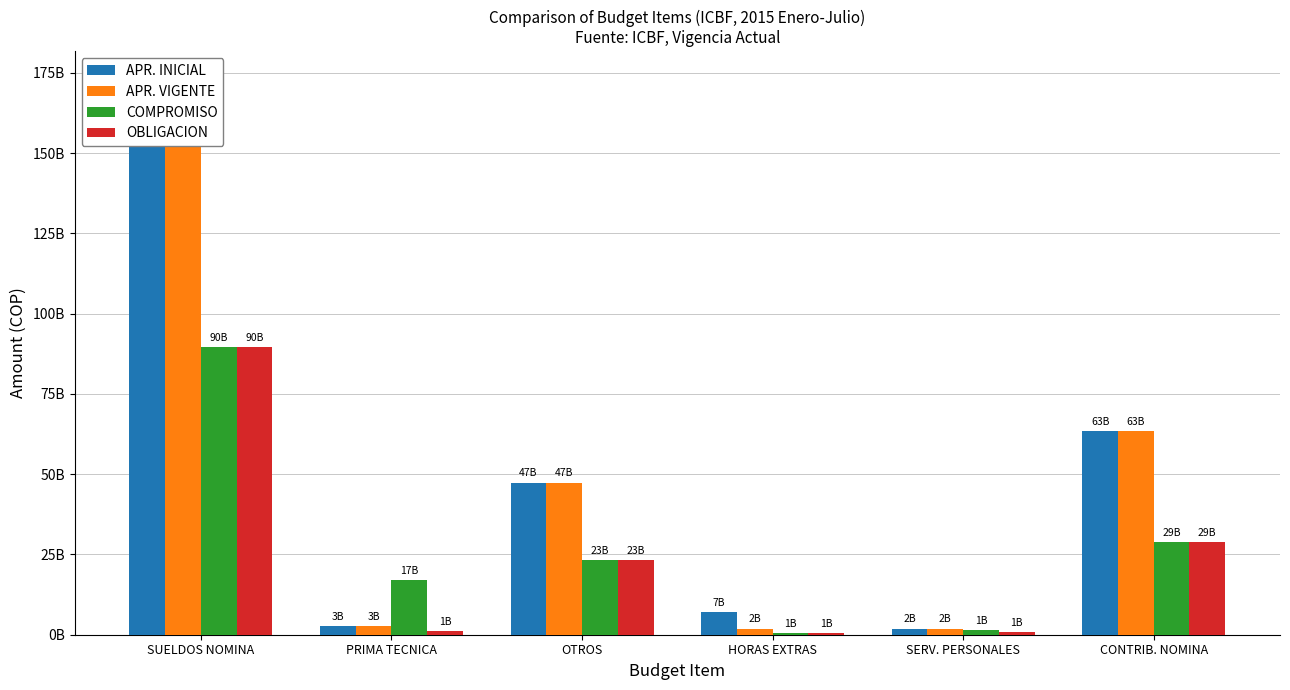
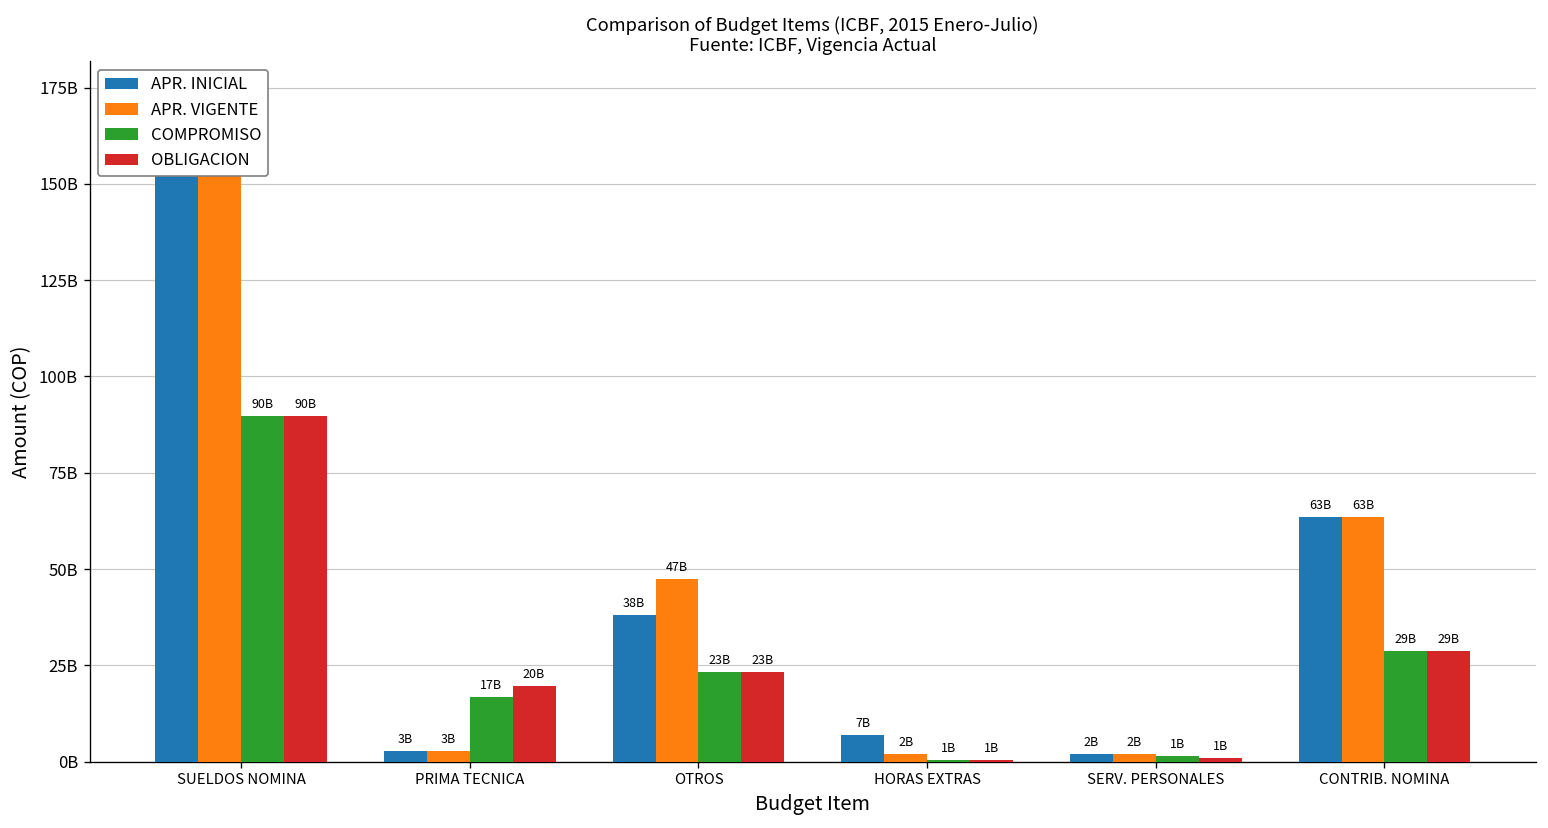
OBLIGACION, PRIMA TECNICA: 1B -> 20B
APR. INICIAL, OTROS: 47B -> 38B
